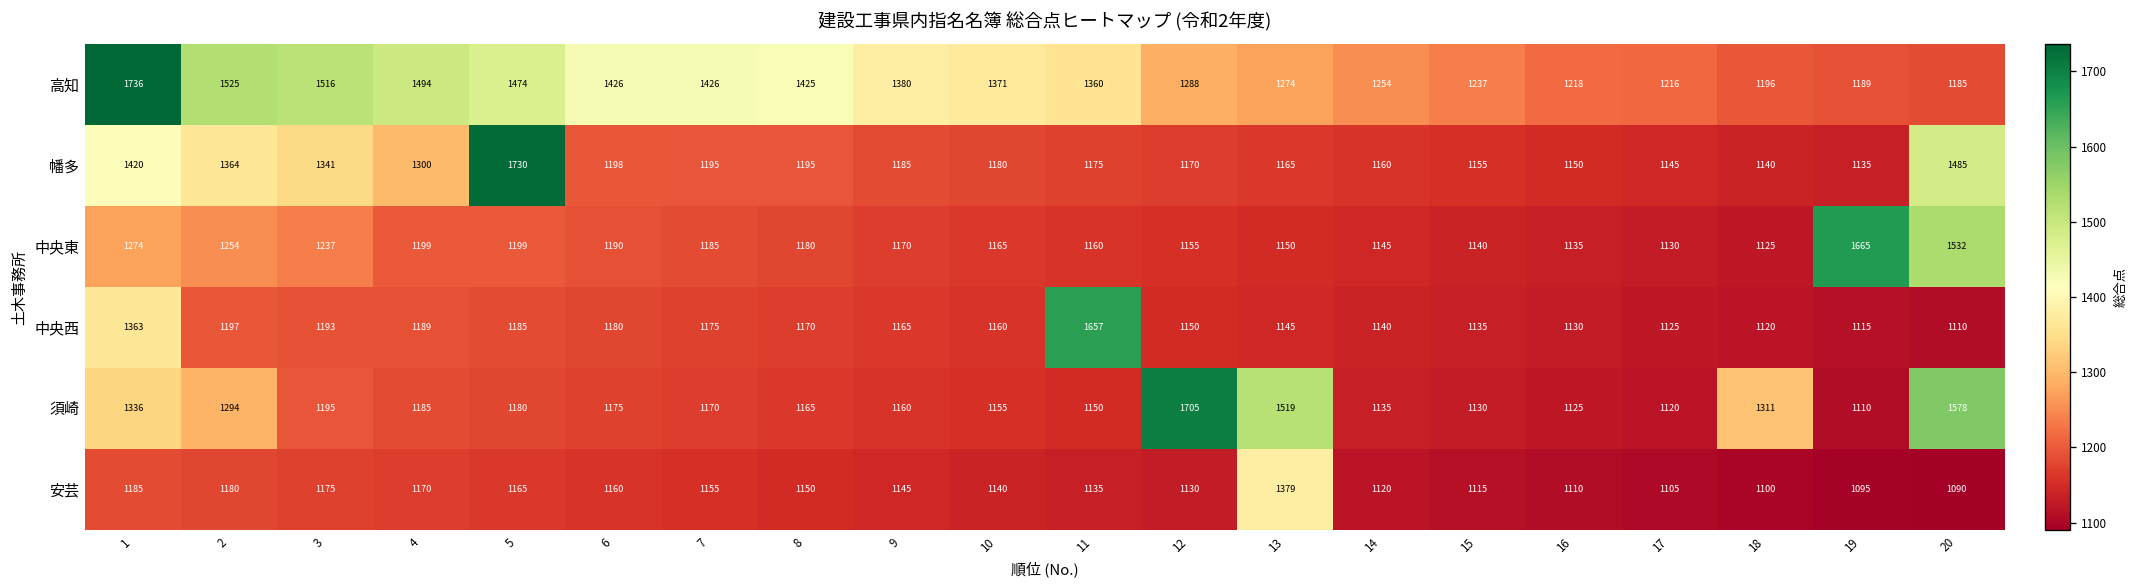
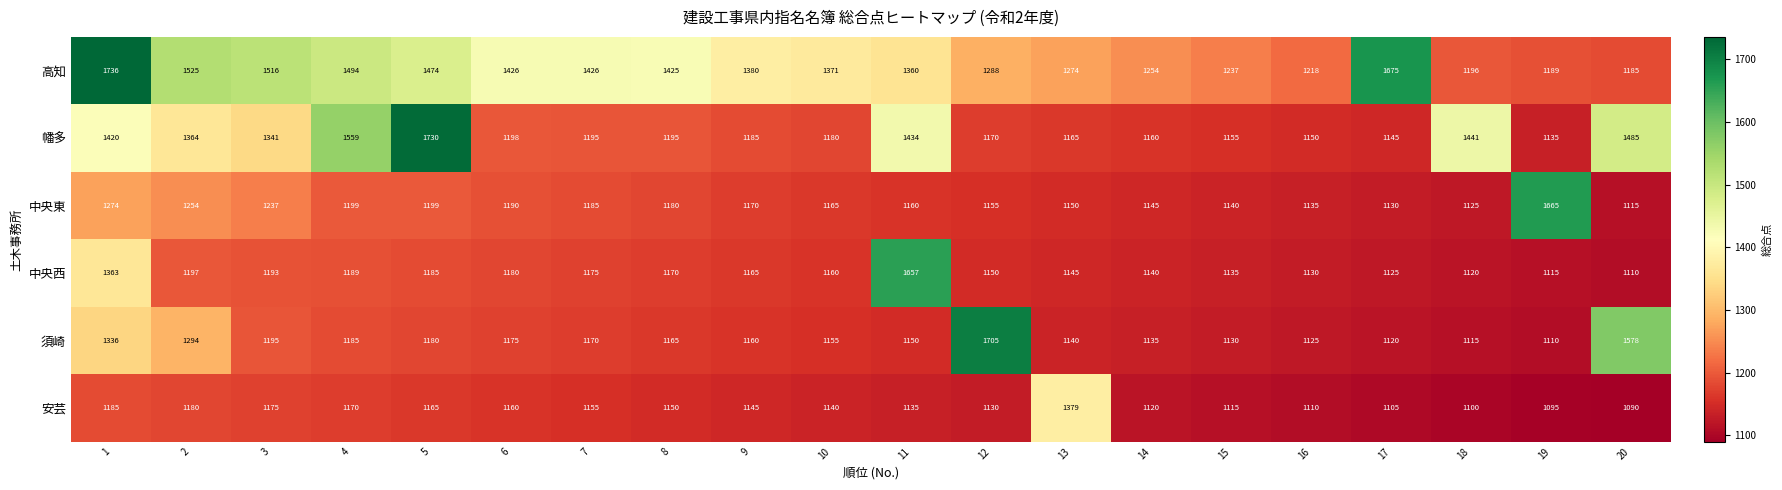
高知, 17: 1216 -> 1675
幡多, 4: 1300 -> 1559
幡多, 11: 1175 -> 1434
幡多, 18: 1140 -> 1441
中央東, 20: 1532 -> 1115
須崎, 13: 1519 -> 1140
須崎, 18: 1311 -> 1115
